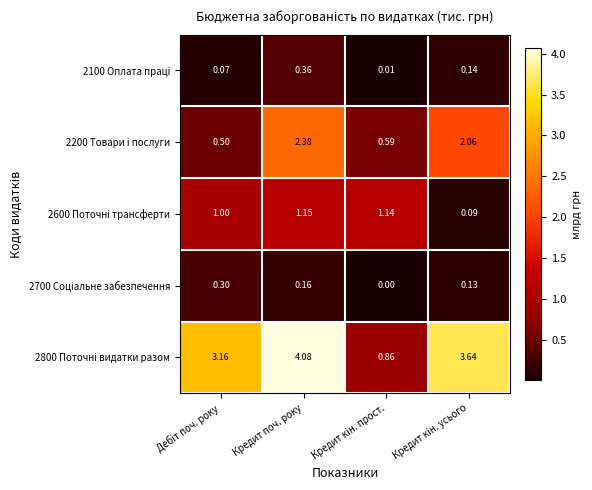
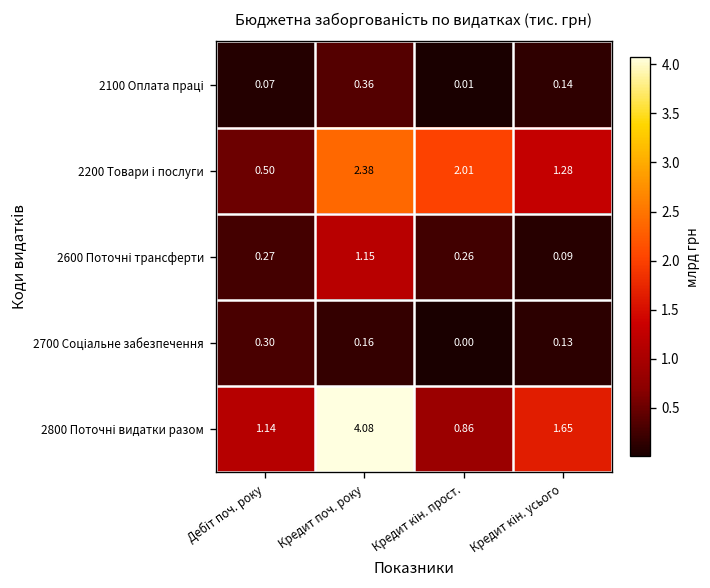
2200 Товари і послуги, Кредит кін. прост.: 0.59 -> 2.01
2200 Товари і послуги, Кредит кін. усього: 2.06 -> 1.28
2600 Поточні трансферти, Дебіт поч. року: 1.00 -> 0.27
2600 Поточні трансферти, Кредит кін. прост.: 1.14 -> 0.26
2800 Поточні видатки разом, Дебіт поч. року: 3.16 -> 1.14
2800 Поточні видатки разом, Кредит кін. усього: 3.64 -> 1.65
